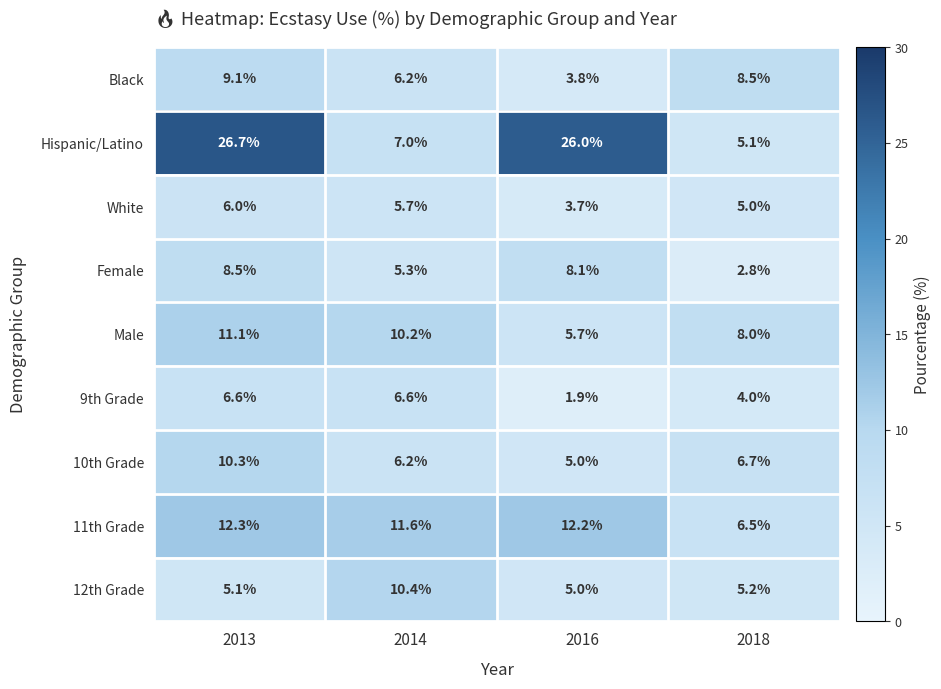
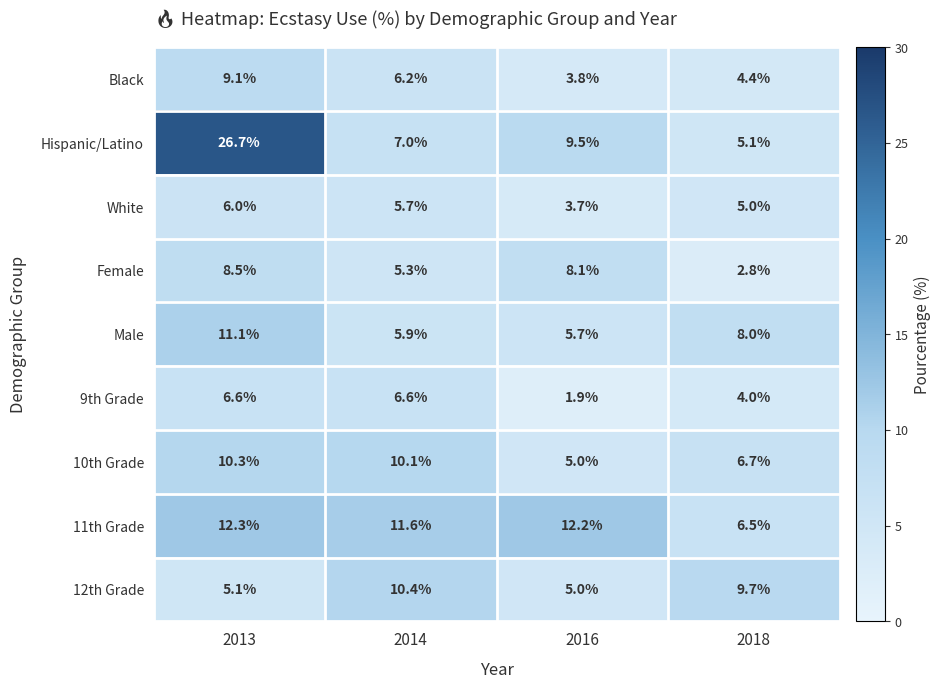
Black, 2018: 8.5% -> 4.4%
Hispanic/Latino, 2016: 26.0% -> 9.5%
Male, 2014: 10.2% -> 5.9%
10th Grade, 2014: 6.2% -> 10.1%
12th Grade, 2018: 5.2% -> 9.7%
